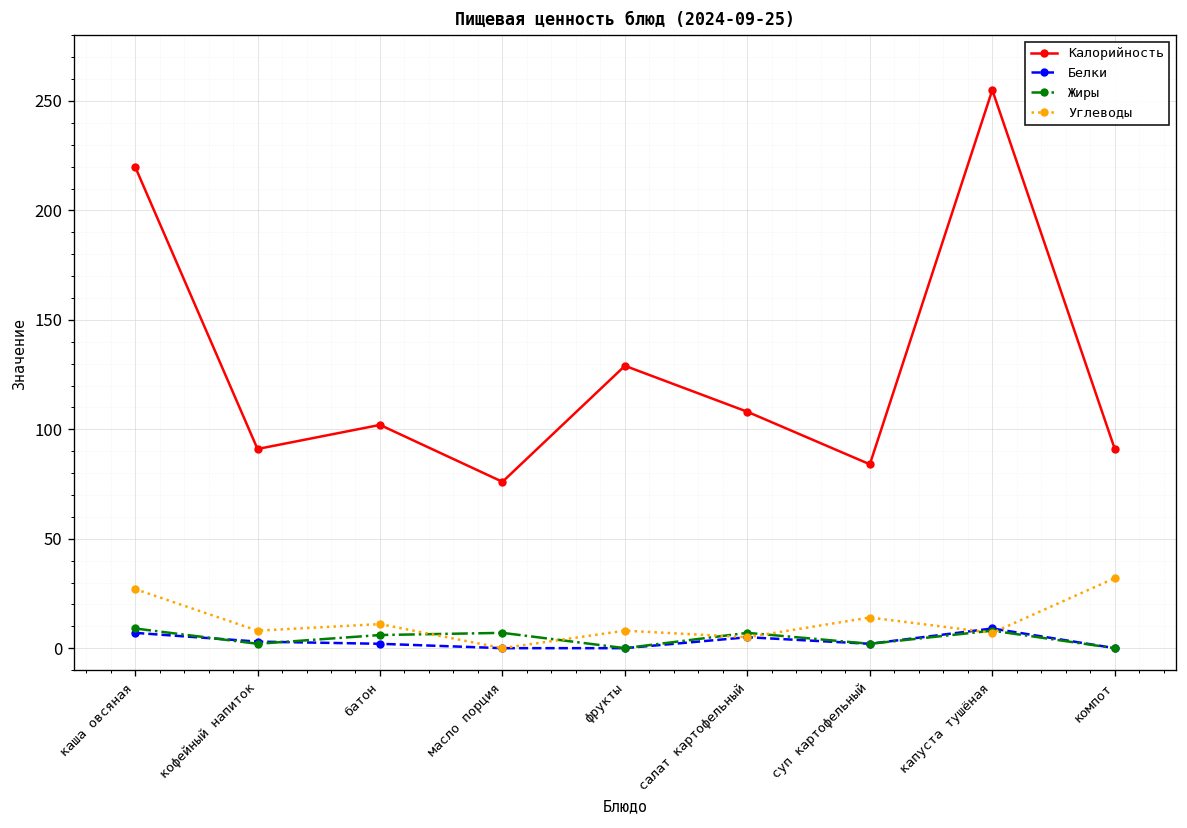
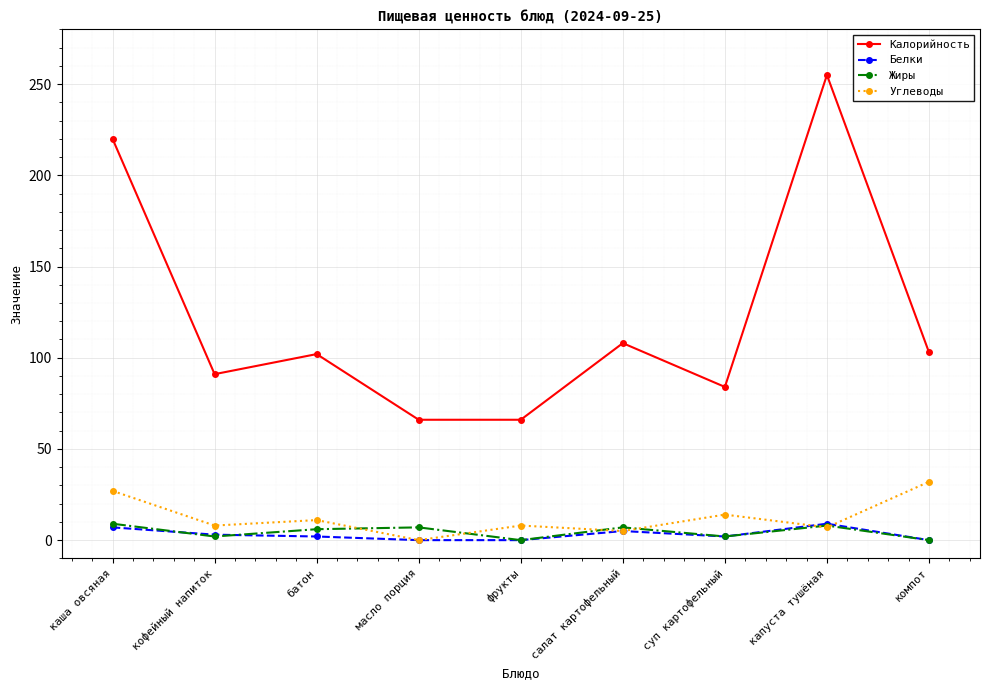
Калорийность, масло порция: 76 -> 66
Калорийность, фрукты: 129 -> 66
Калорийность, компот: 91 -> 103
